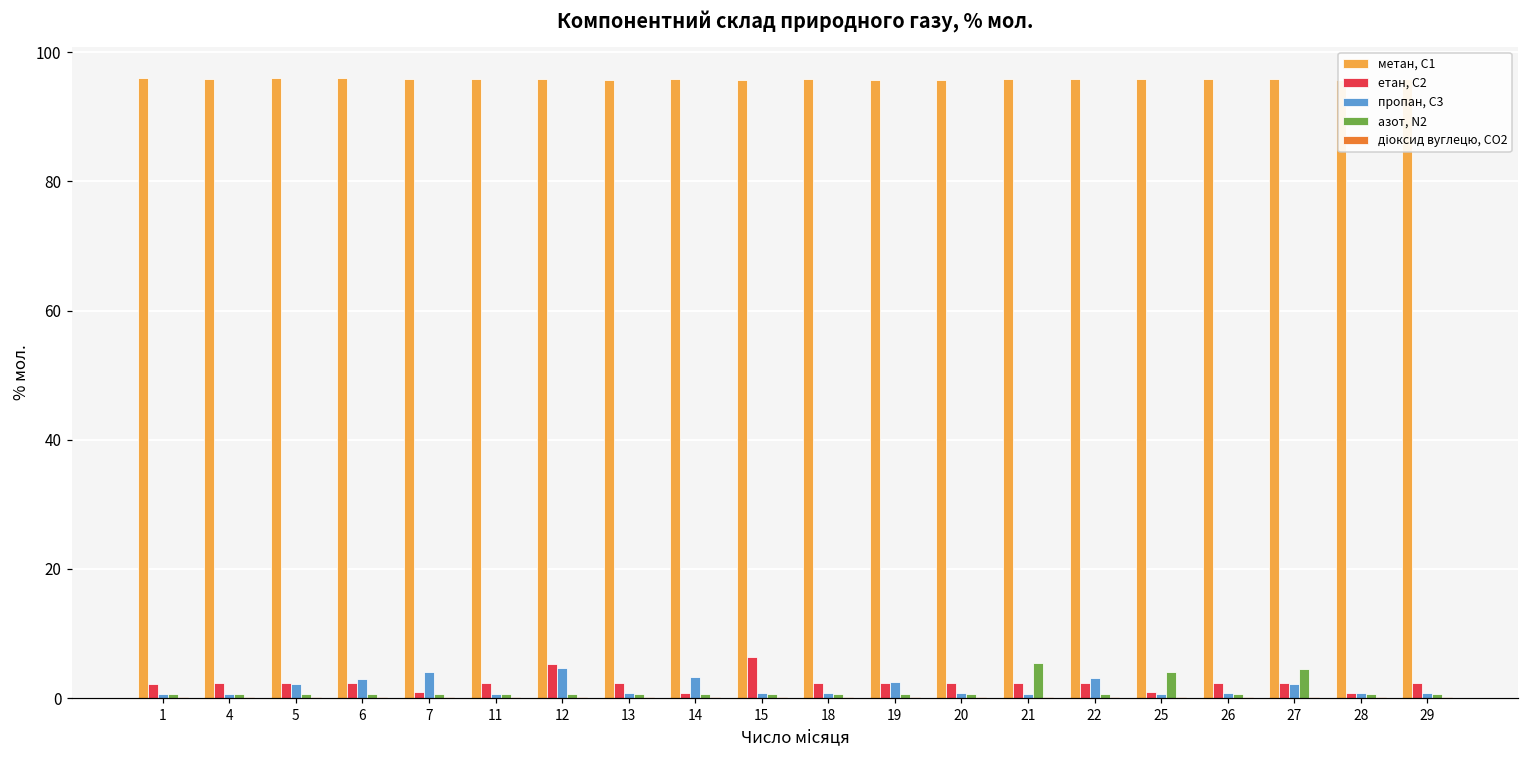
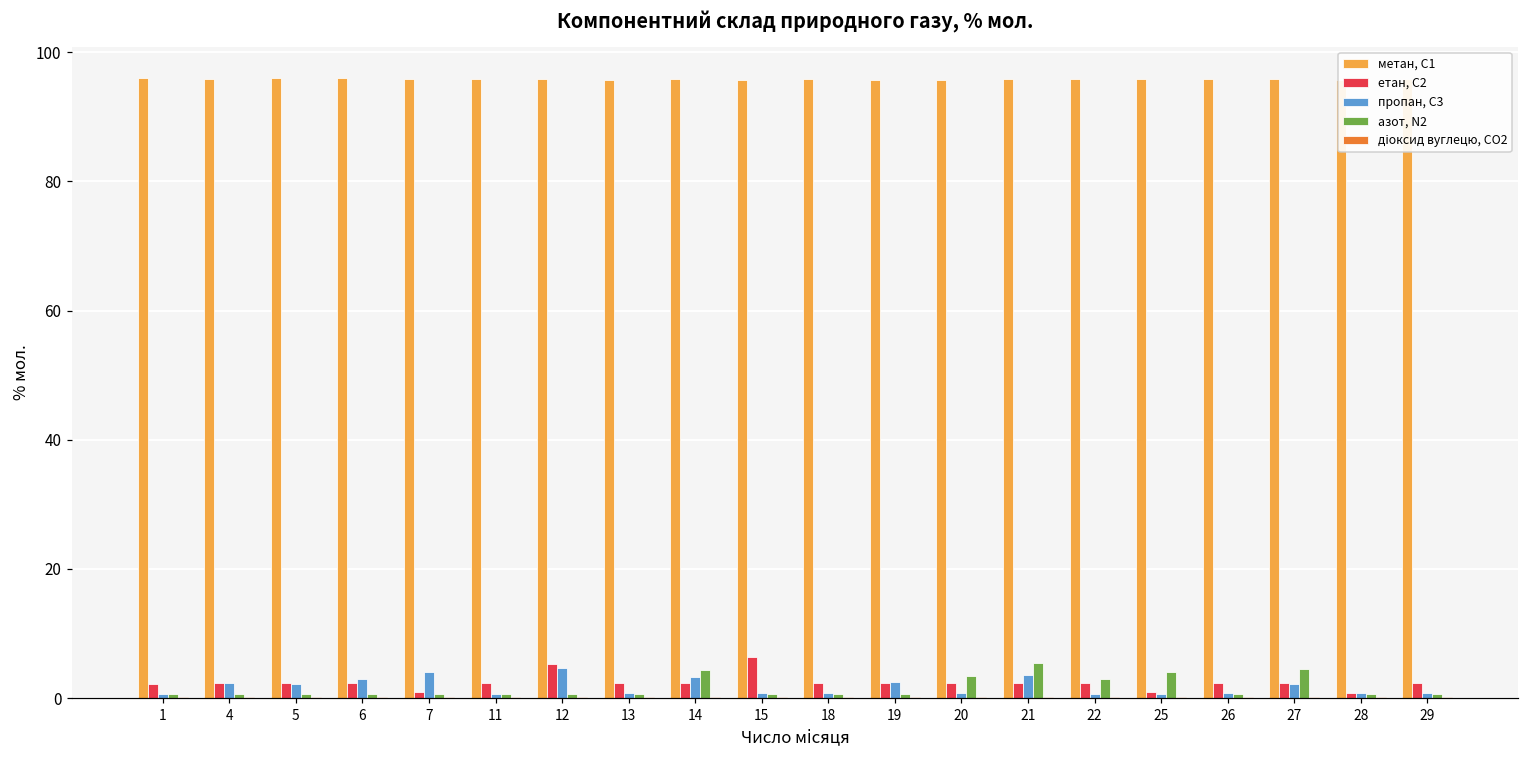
пропан, С3, 4: 1 -> 2
етан, С2, 14: 1 -> 2
азот, N2, 14: 1 -> 4
азот, N2, 20: 1 -> 3
пропан, С3, 21: 1 -> 4
пропан, С3, 22: 3 -> 1
азот, N2, 22: 1 -> 3
